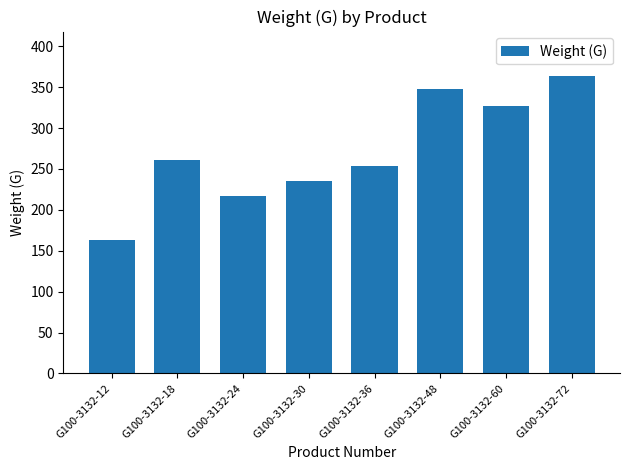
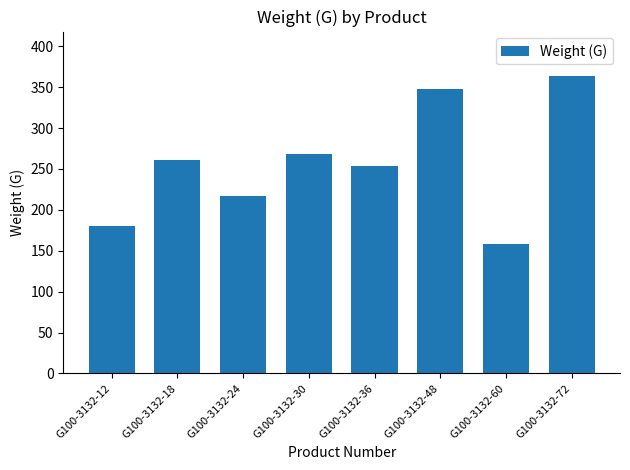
G100-3132-12: 160 -> 180
G100-3132-30: 240 -> 270
G100-3132-60: 330 -> 160
